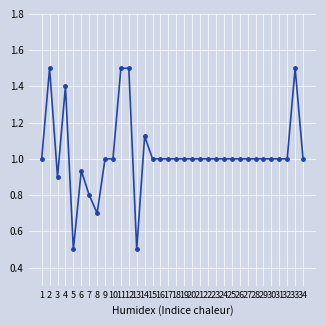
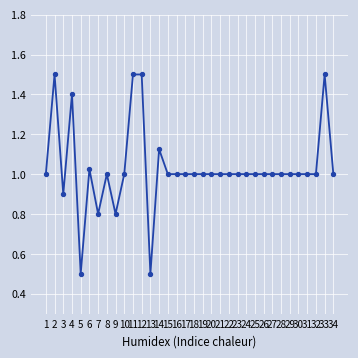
6: 0.94 -> 1.03
8: 0.7 -> 1.0
9: 1.0 -> 0.8
